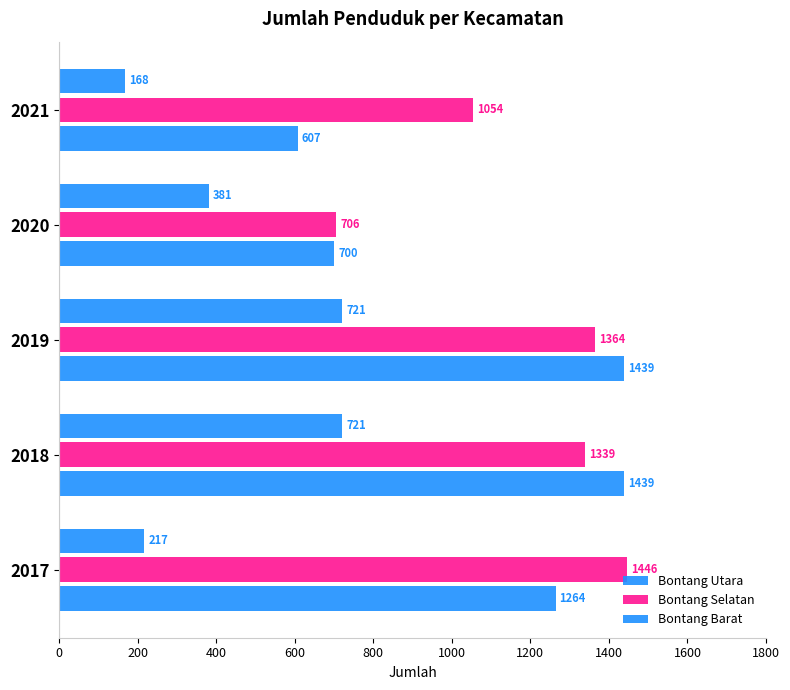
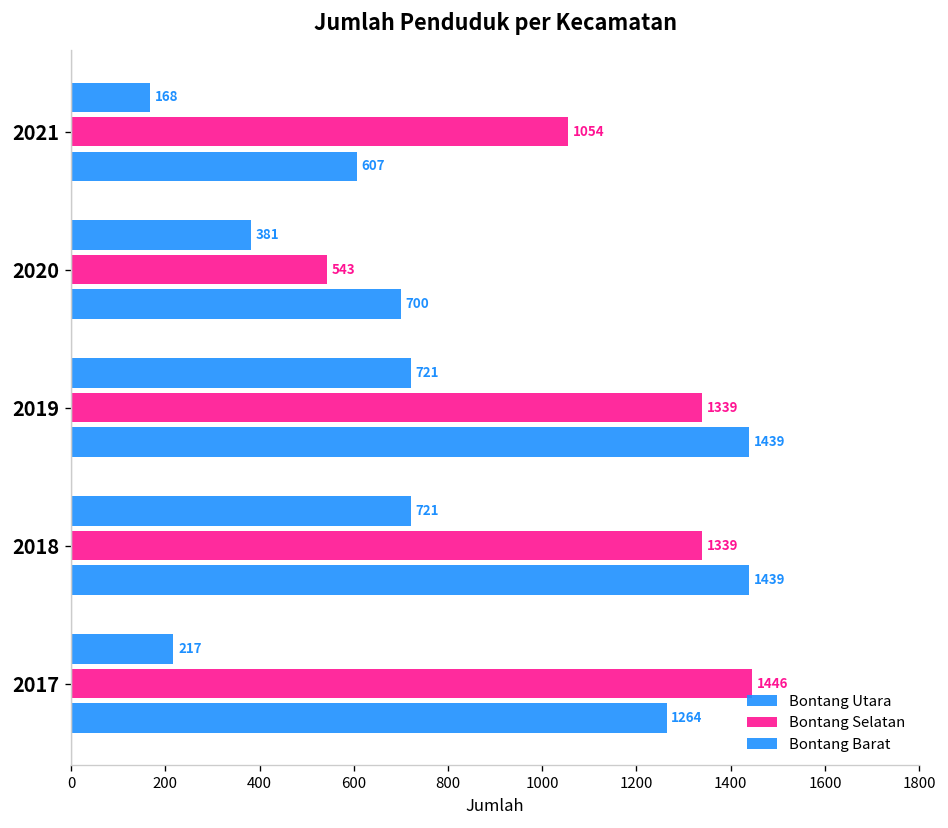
Bontang Selatan, 2020: 706 -> 543
Bontang Selatan, 2019: 1364 -> 1339
